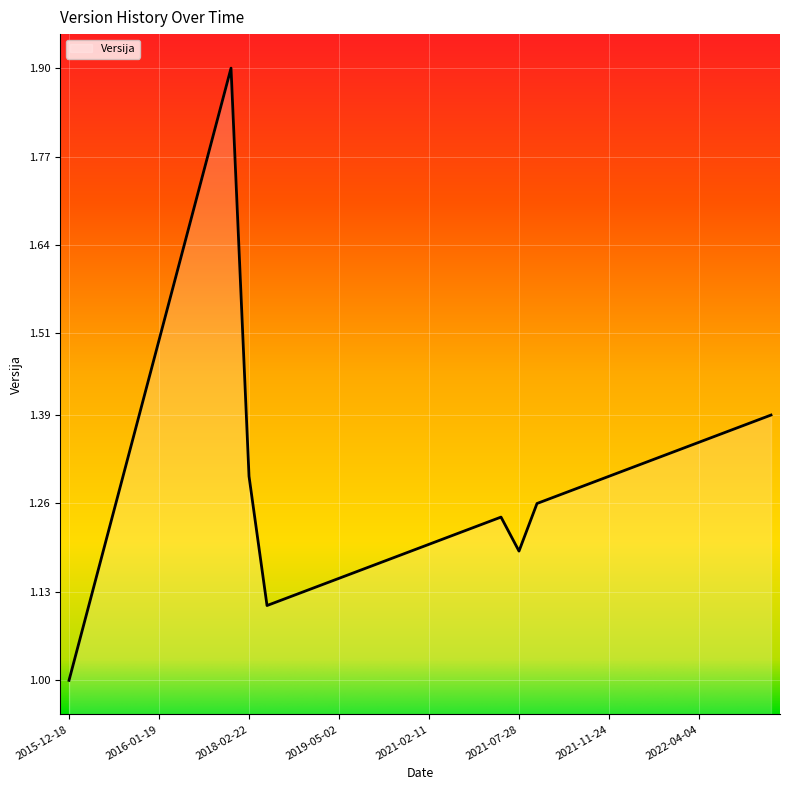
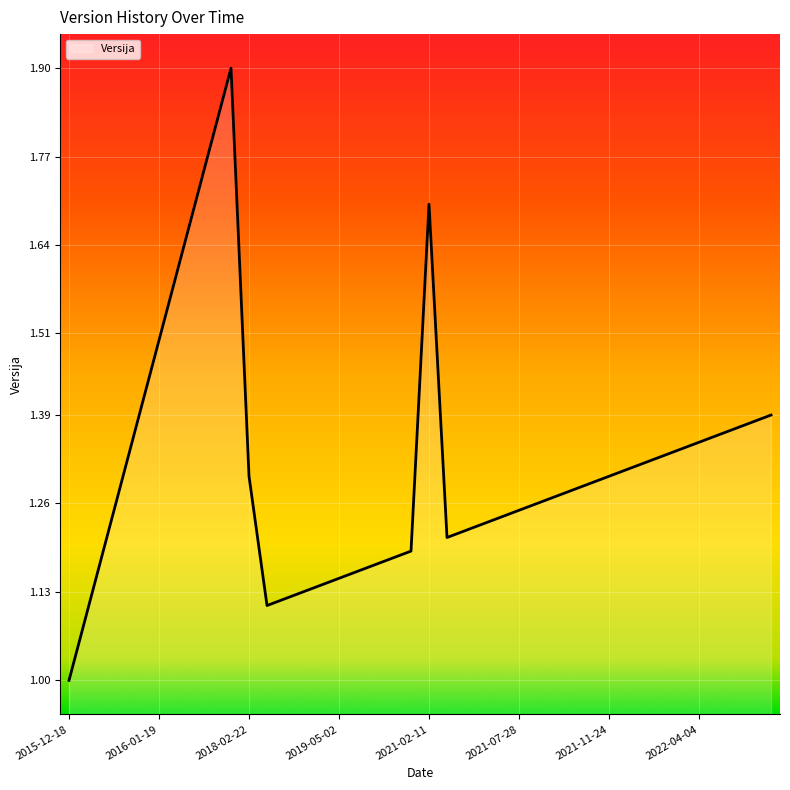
2021-02-11: 1.2 -> 1.7
2021-07-28: 1.19 -> 1.25
